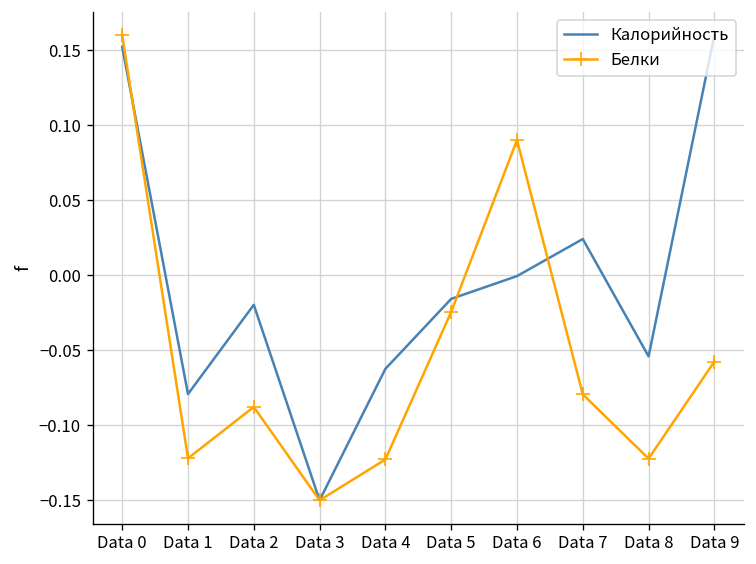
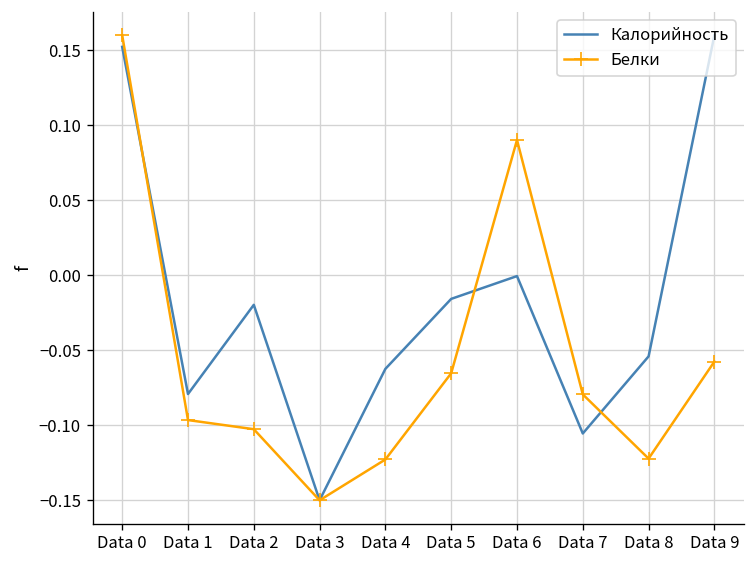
Белки, Data 1: -0.122 -> -0.097
Белки, Data 2: -0.088 -> -0.103
Белки, Data 5: -0.024 -> -0.065
Калорийность, Data 7: 0.024 -> -0.105
